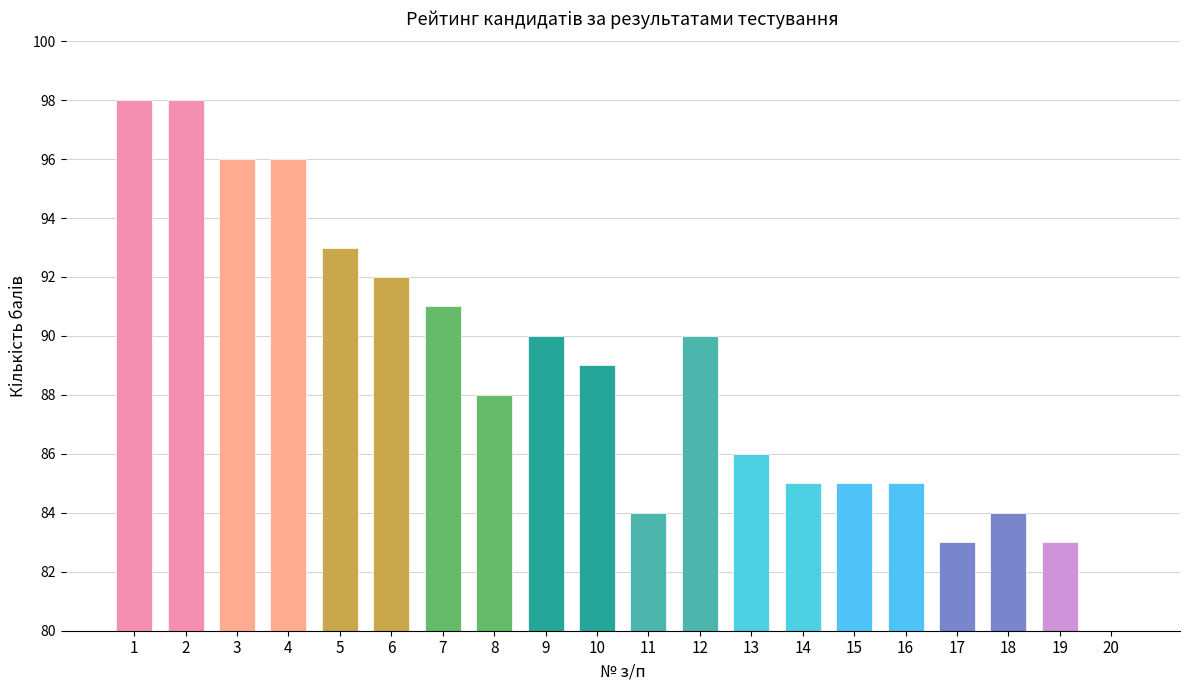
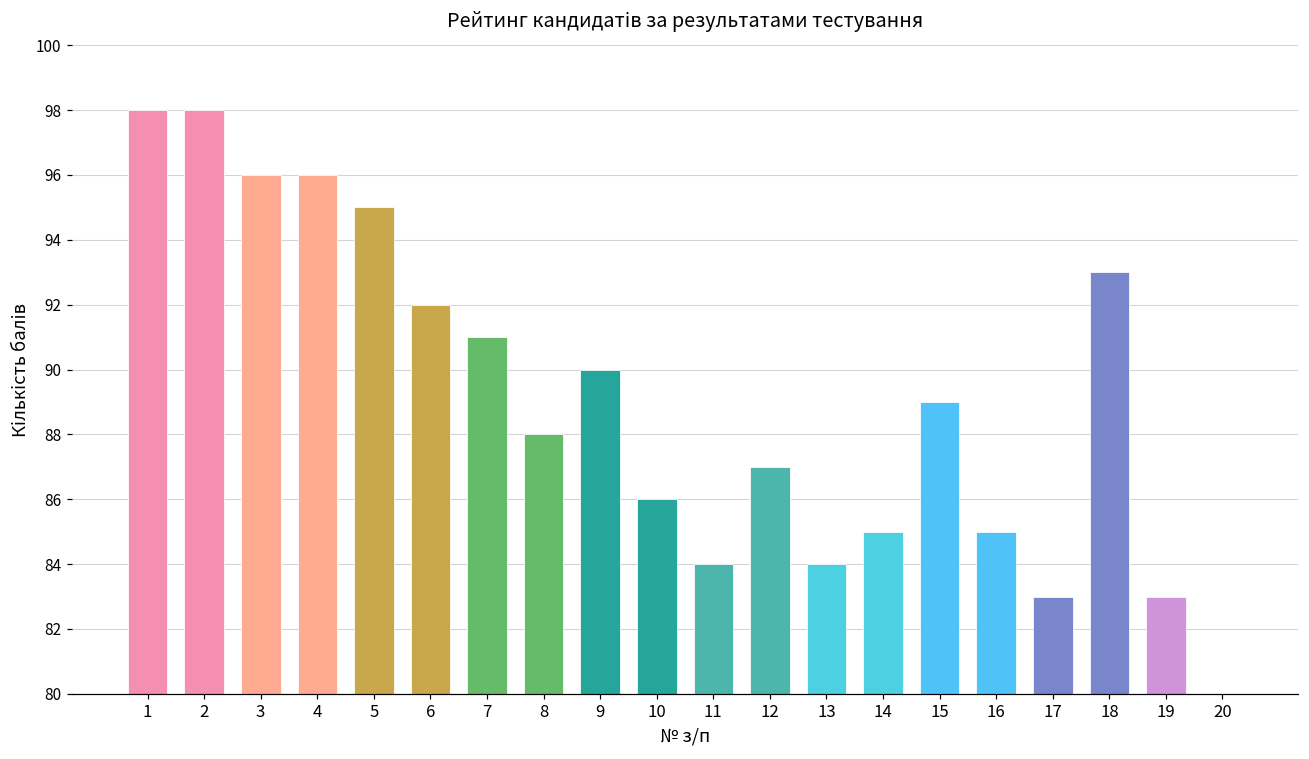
5: 93 -> 95
10: 89 -> 86
12: 90 -> 87
13: 86 -> 84
15: 85 -> 89
18: 84 -> 93
